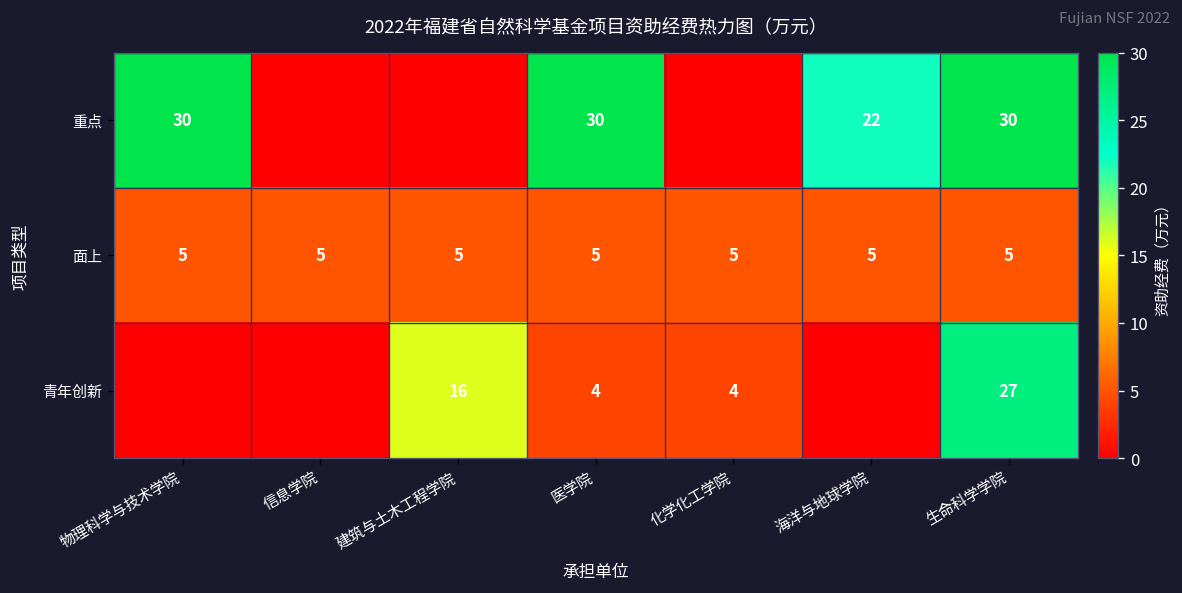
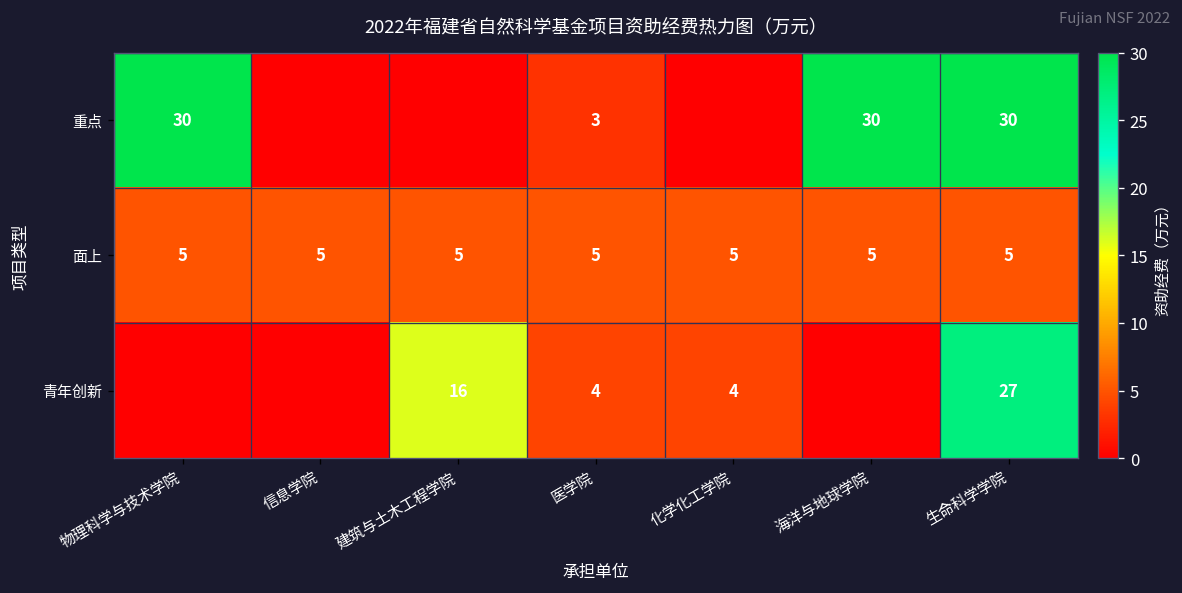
重点, 医学院: 30 -> 3
重点, 海洋与地球学院: 22 -> 30
